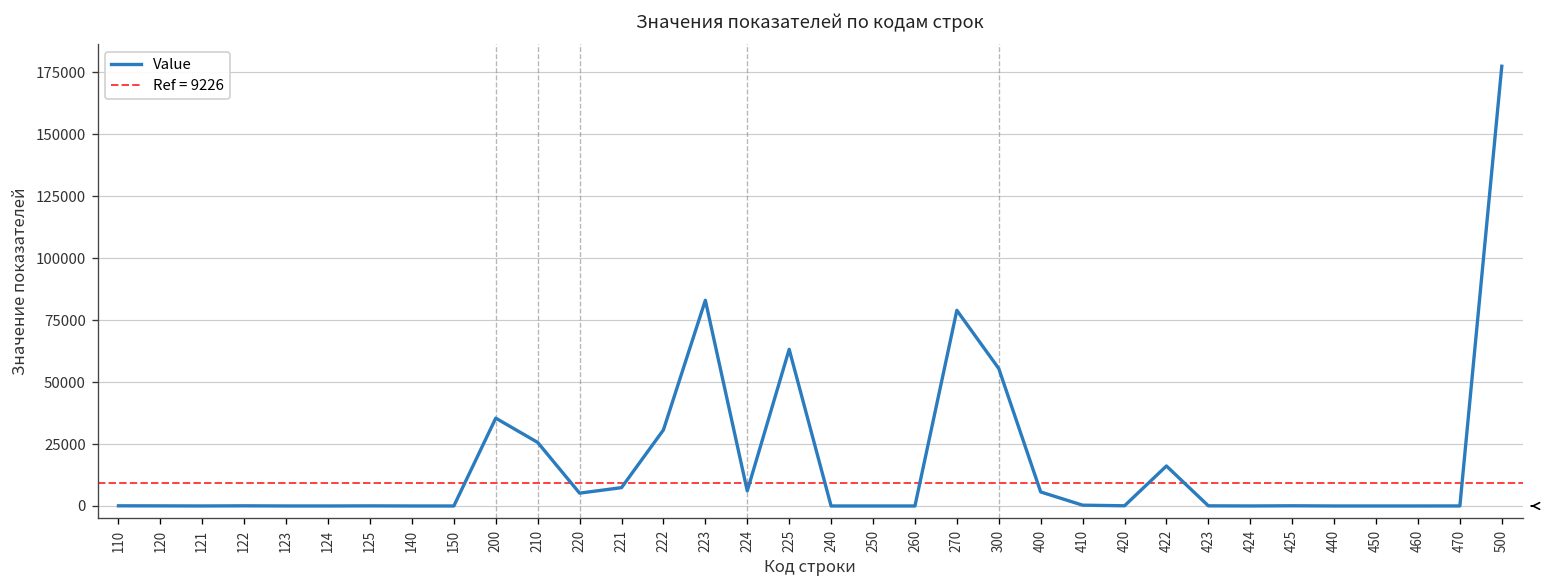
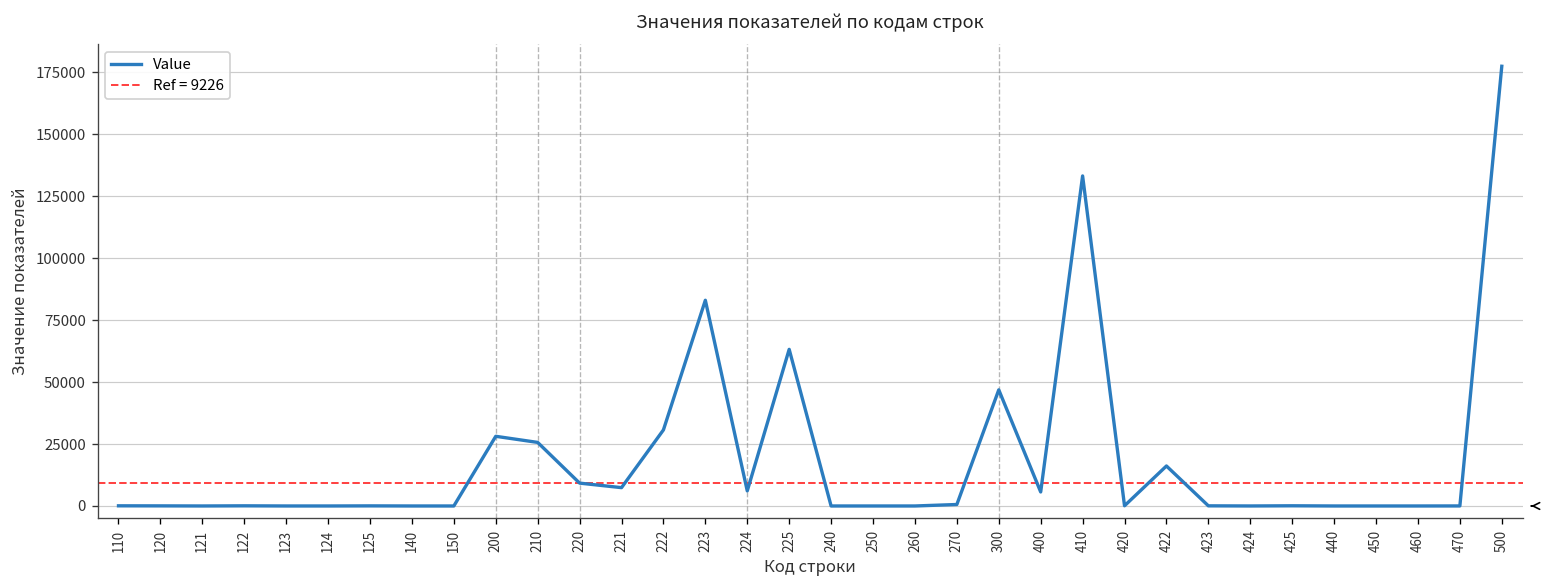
200: 35000 -> 28000
220: 5000 -> 9000
270: 79000 -> 1000
300: 55000 -> 47000
410: 0 -> 133000
